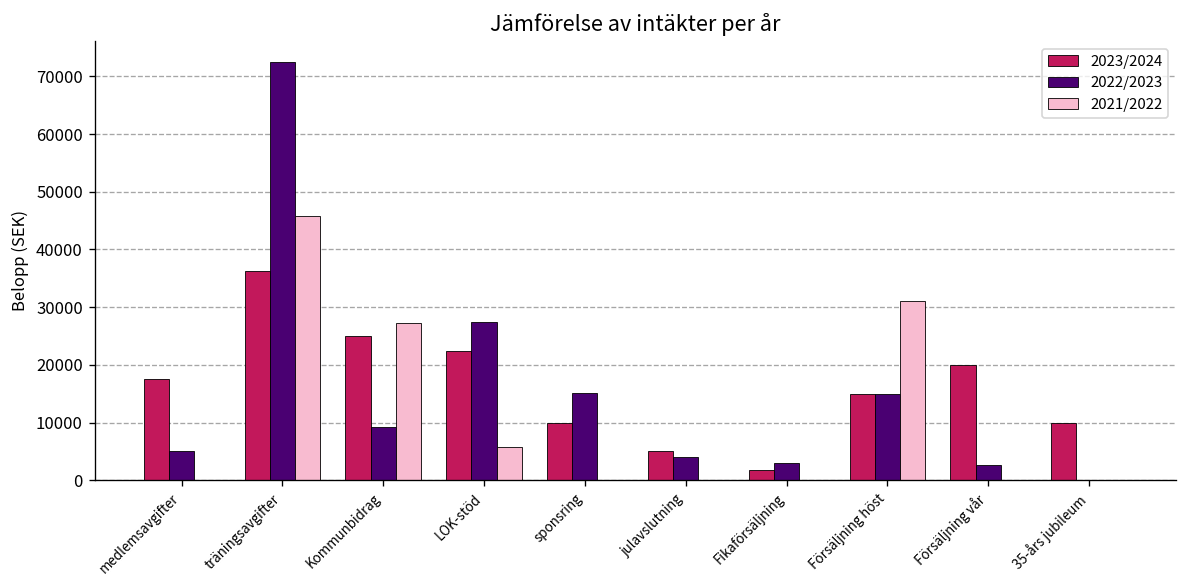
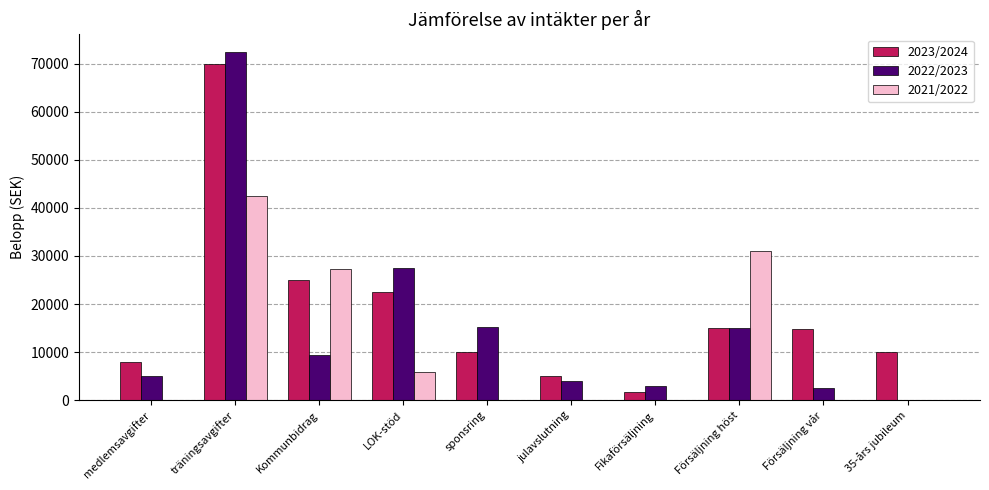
2023/2024, medlemsavgifter: 18000 -> 8000
2023/2024, träningsavgifter: 36000 -> 70000
2021/2022, träningsavgifter: 46000 -> 43000
2023/2024, Försäljning vår: 20000 -> 15000
